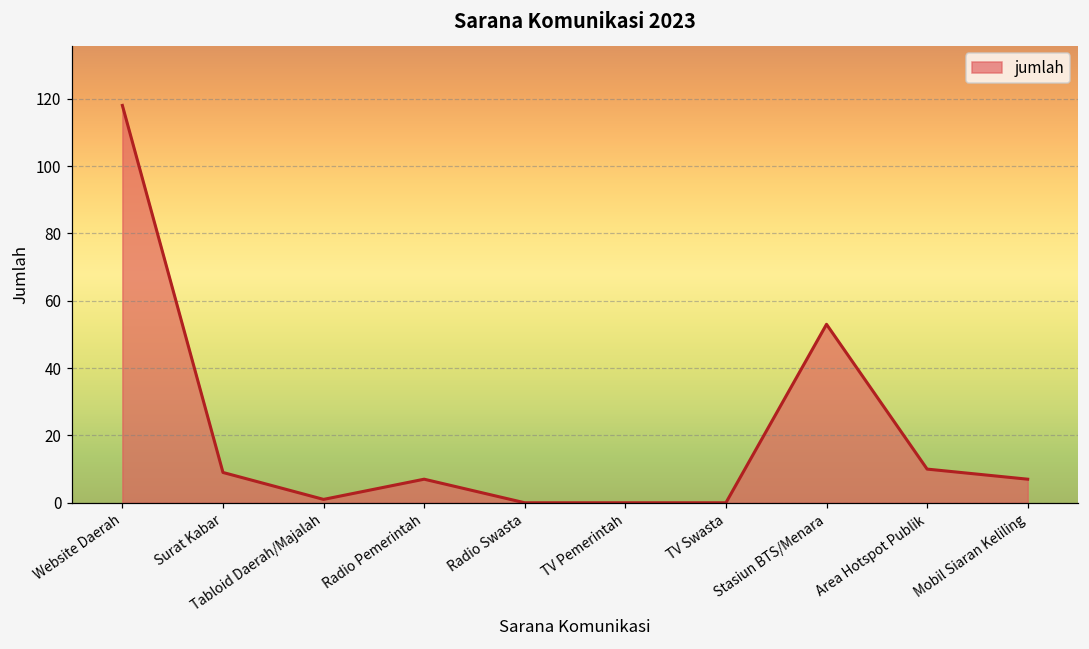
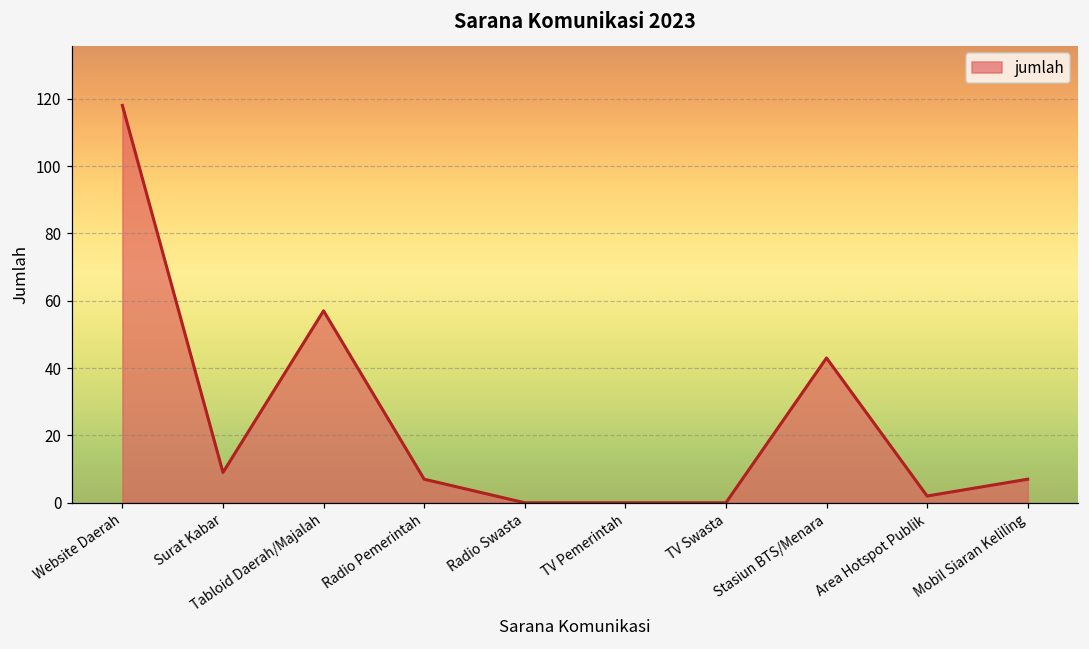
Tabloid Daerah/Majalah: 1 -> 57
Stasiun BTS/Menara: 53 -> 43
Area Hotspot Publik: 10 -> 2
